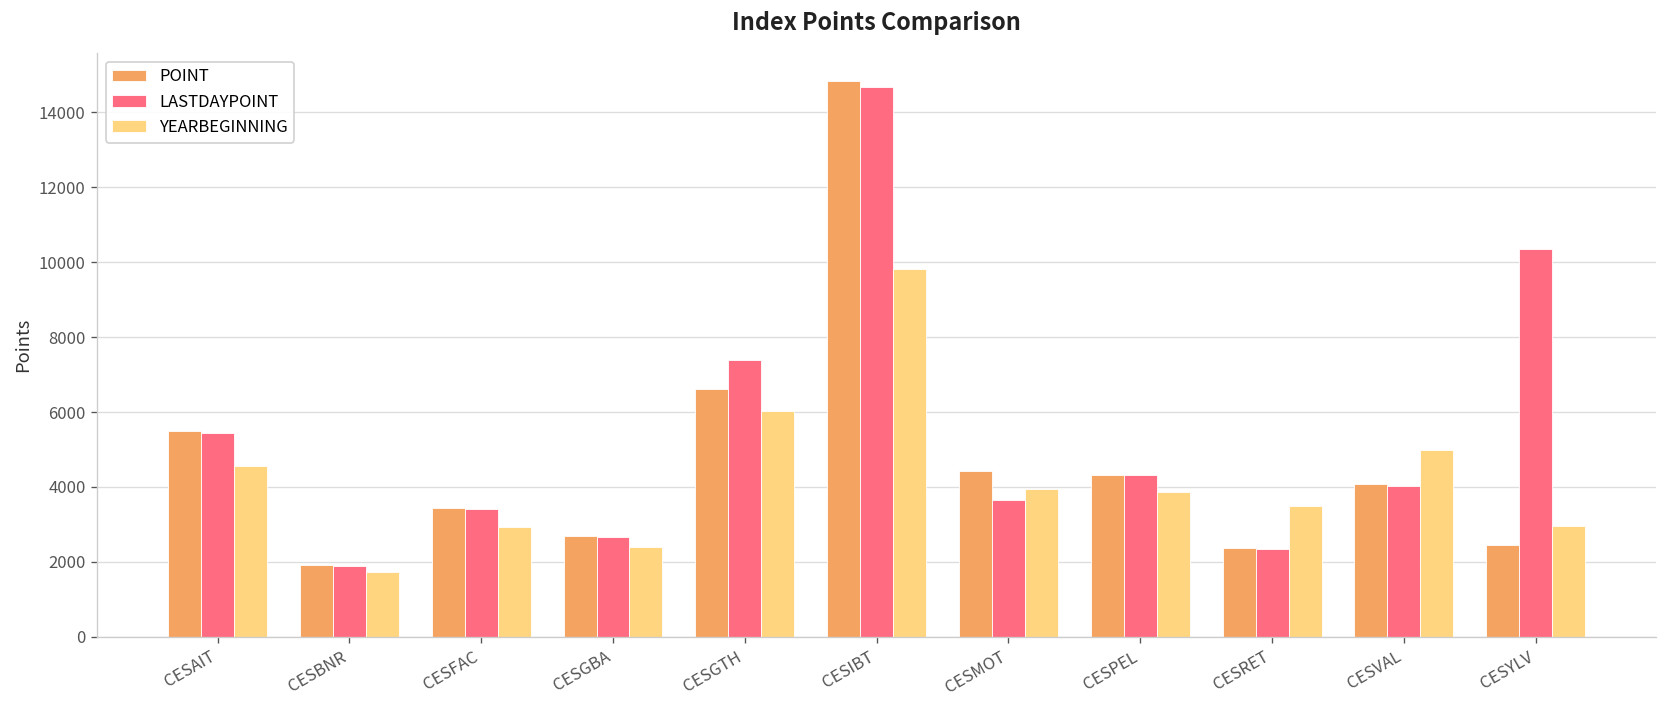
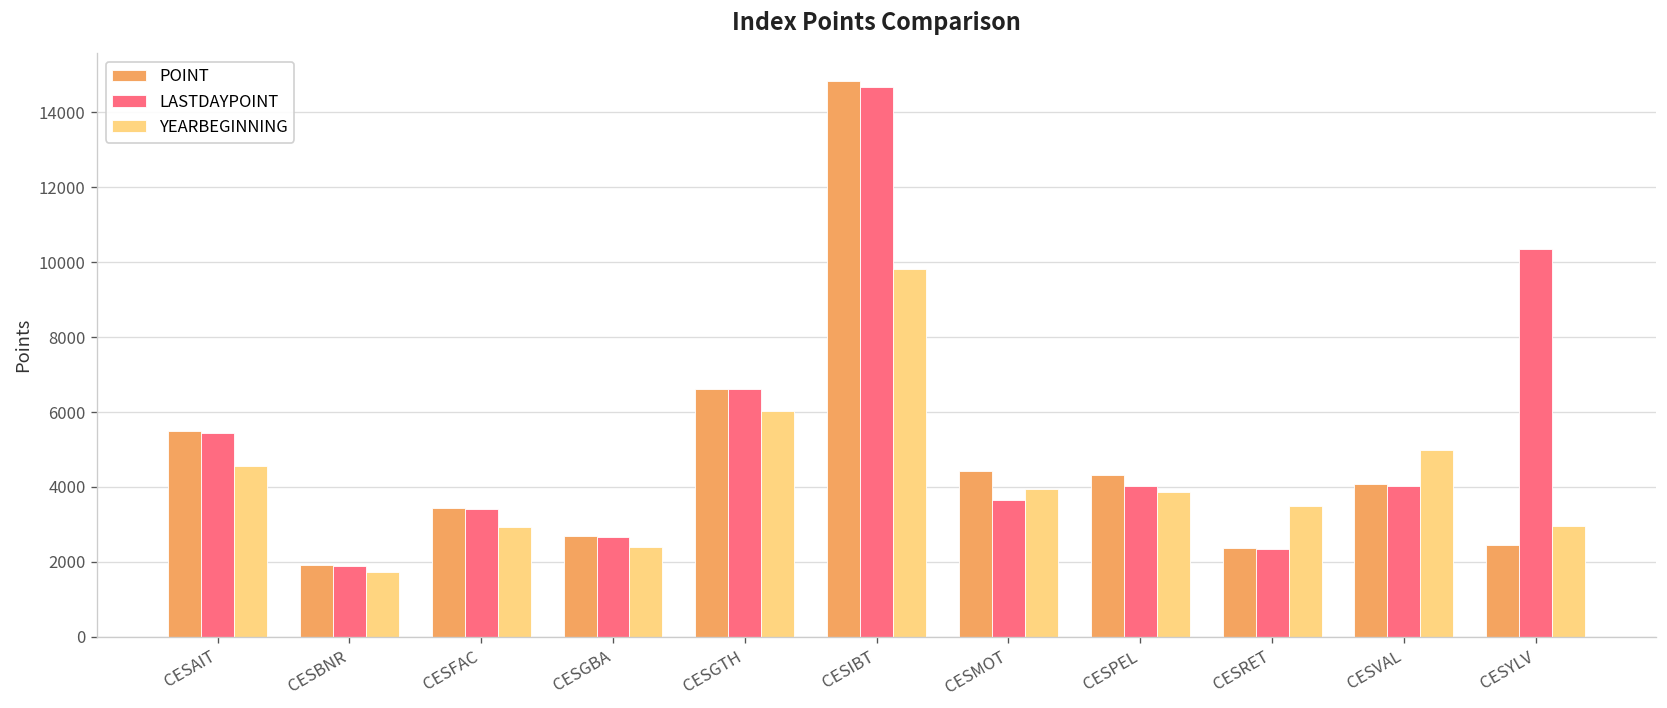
LASTDAYPOINT, CESGTH: 7400 -> 6600
LASTDAYPOINT, CESPEL: 4300 -> 4000
